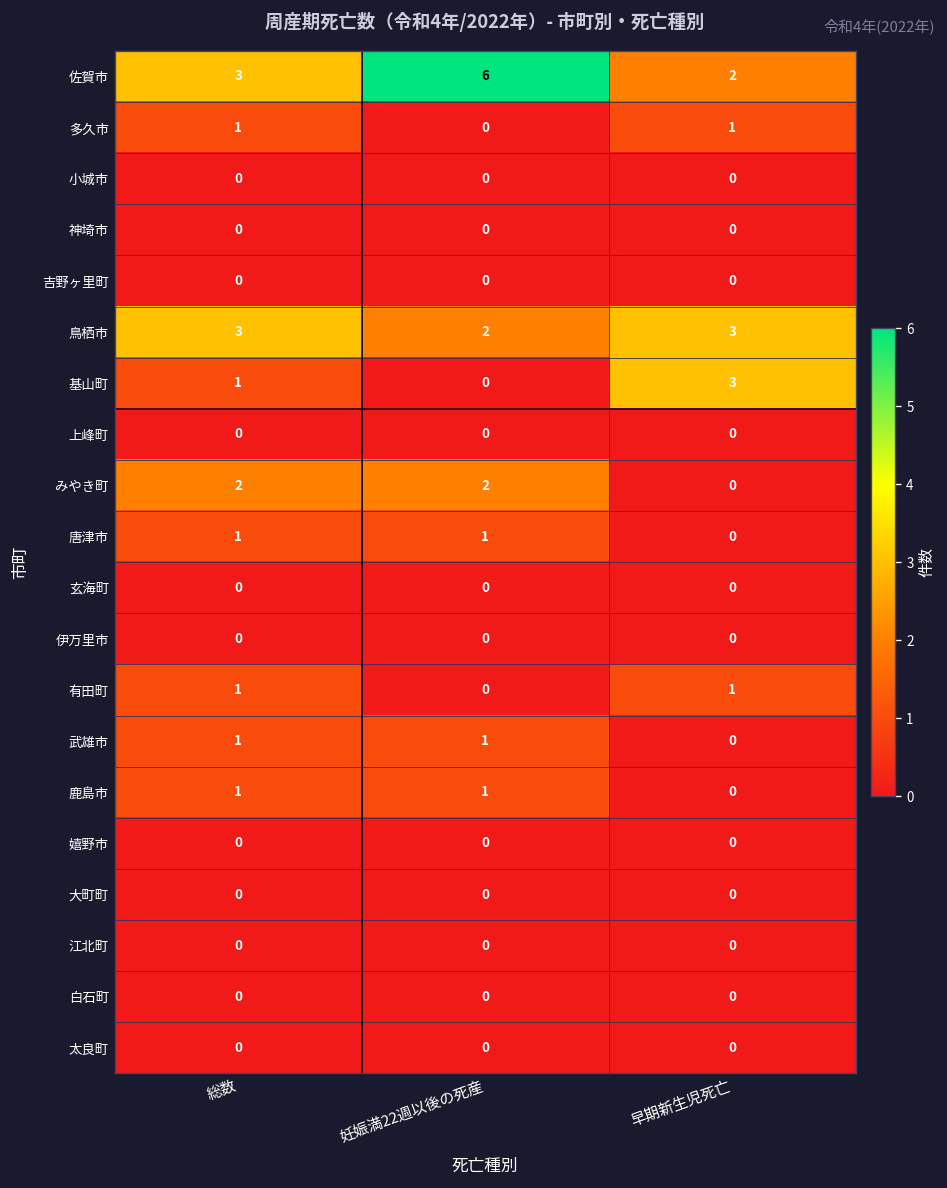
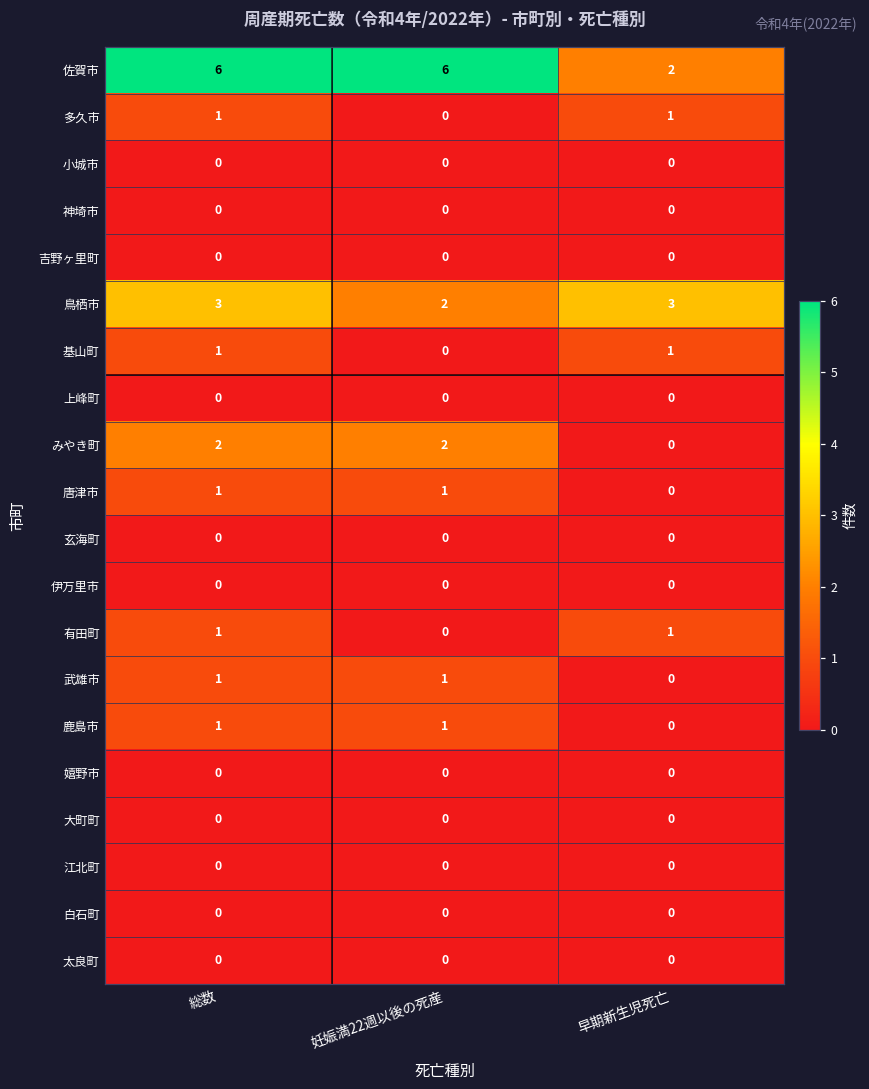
佐賀市, 総数: 3 -> 6
基山町, 早期新生児死亡: 3 -> 1
